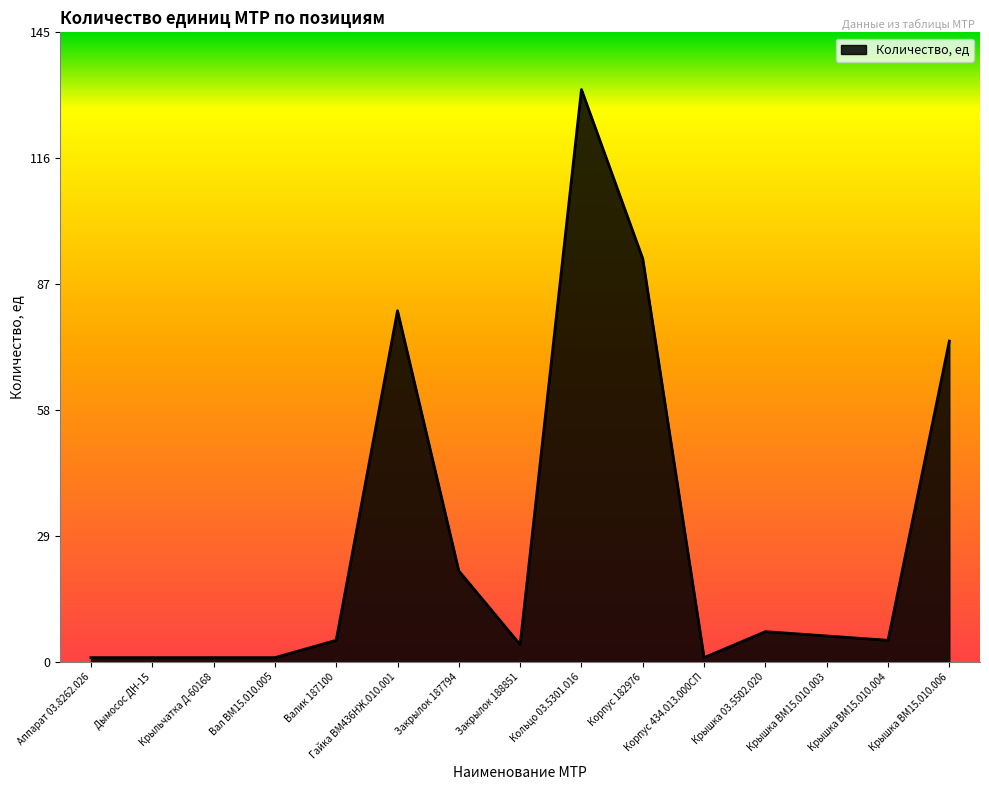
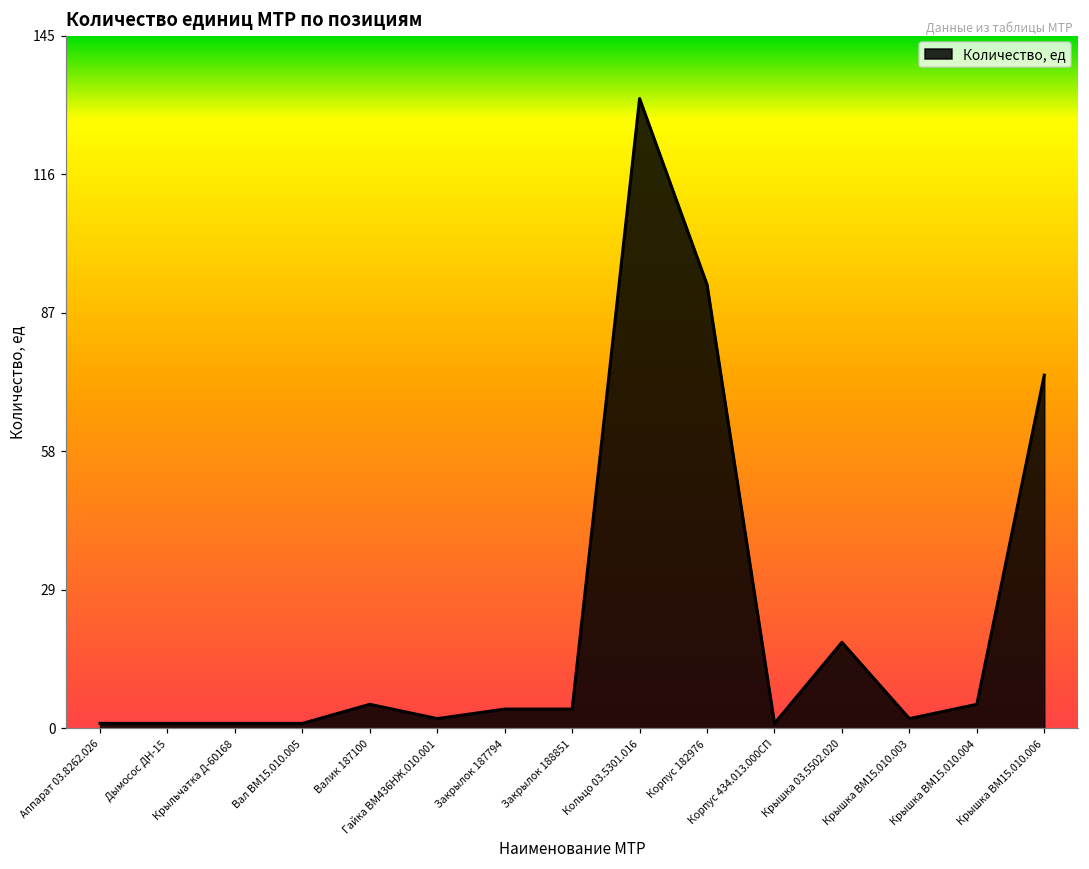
Гайка ВМ436НЖ.010.001: 81 -> 2
Закрылок 187794: 21 -> 4
Крышка 03.5502.020: 7 -> 18
Крышка ВМ15.010.003: 6 -> 2
